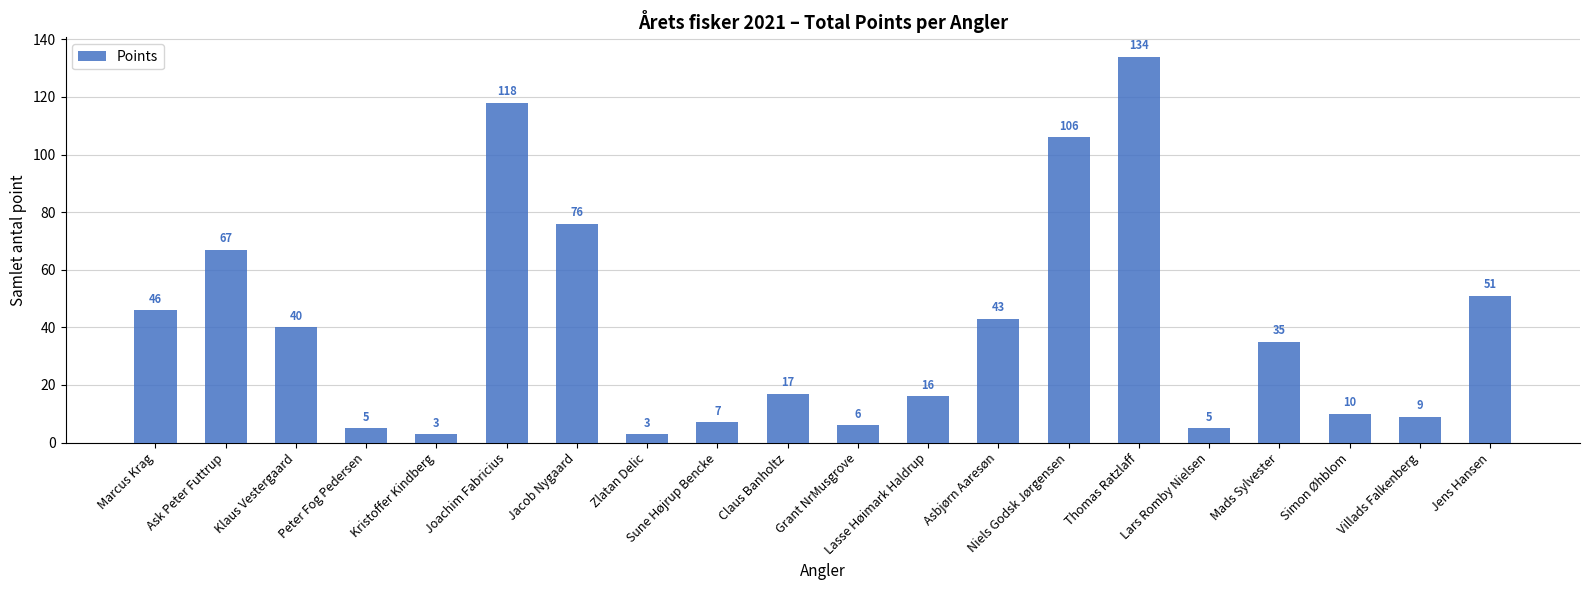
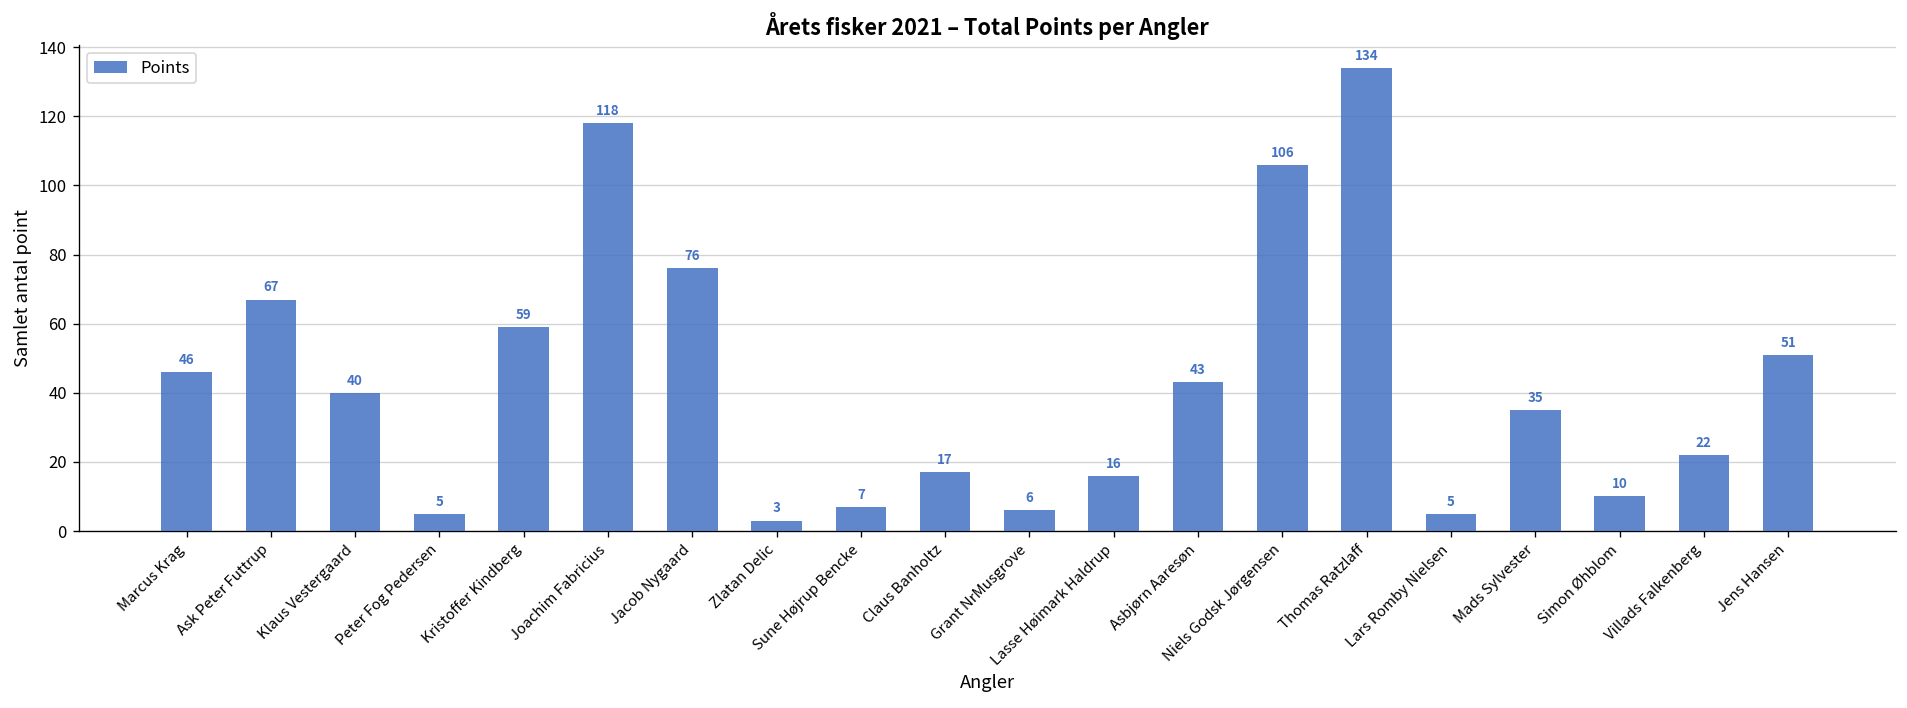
Kristoffer Kindberg: 3 -> 59
Villads Falkenberg: 9 -> 22
